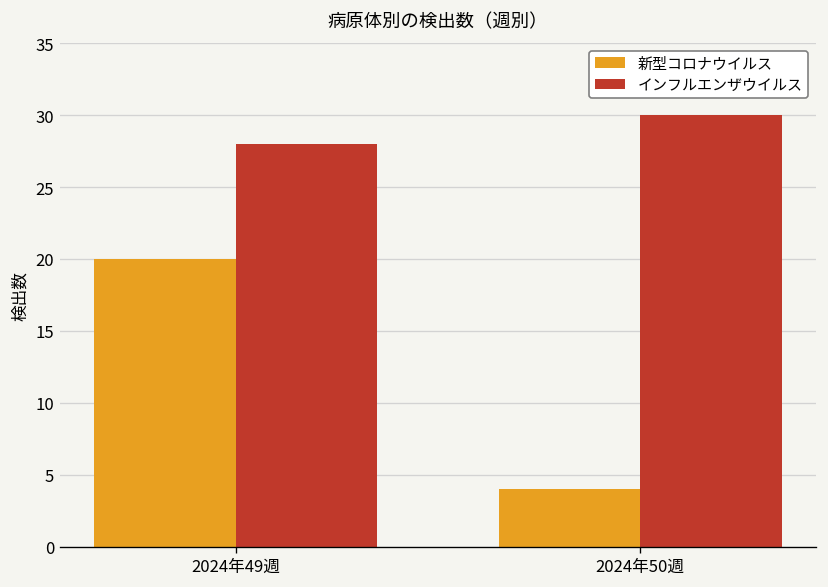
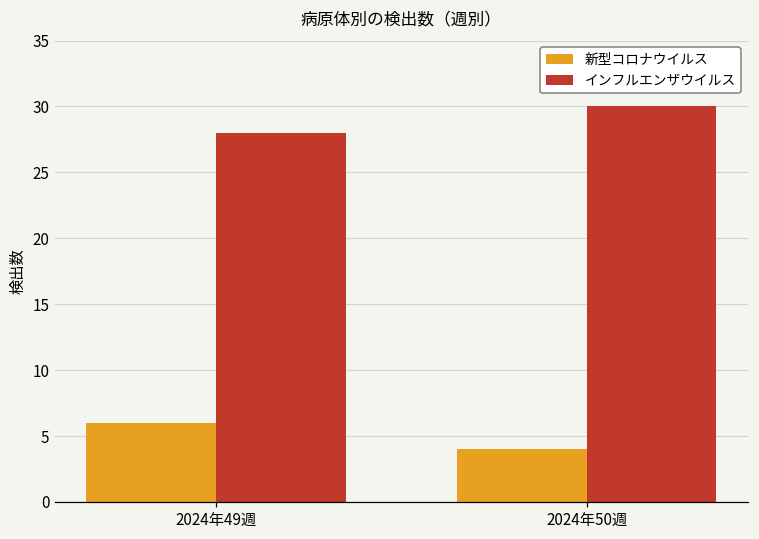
新型コロナウイルス, 2024年49週: 20 -> 6
